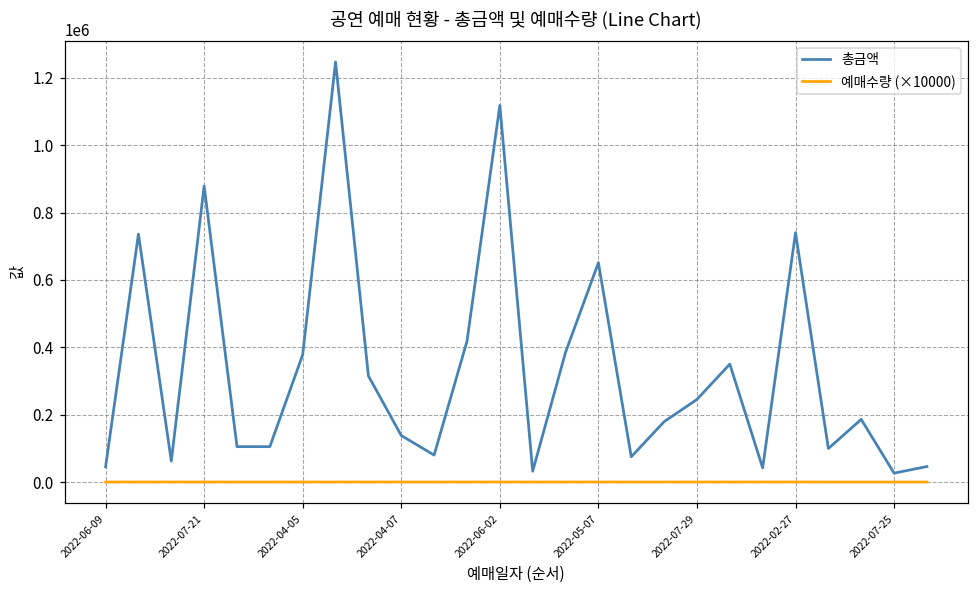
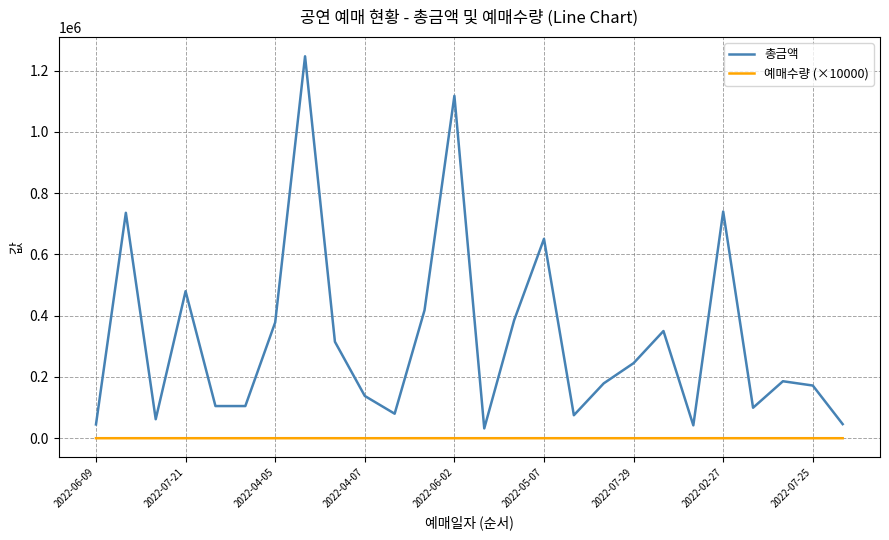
총금액, 2022-07-21: 880000 -> 480000
총금액, 2022-07-25: 30000 -> 170000
